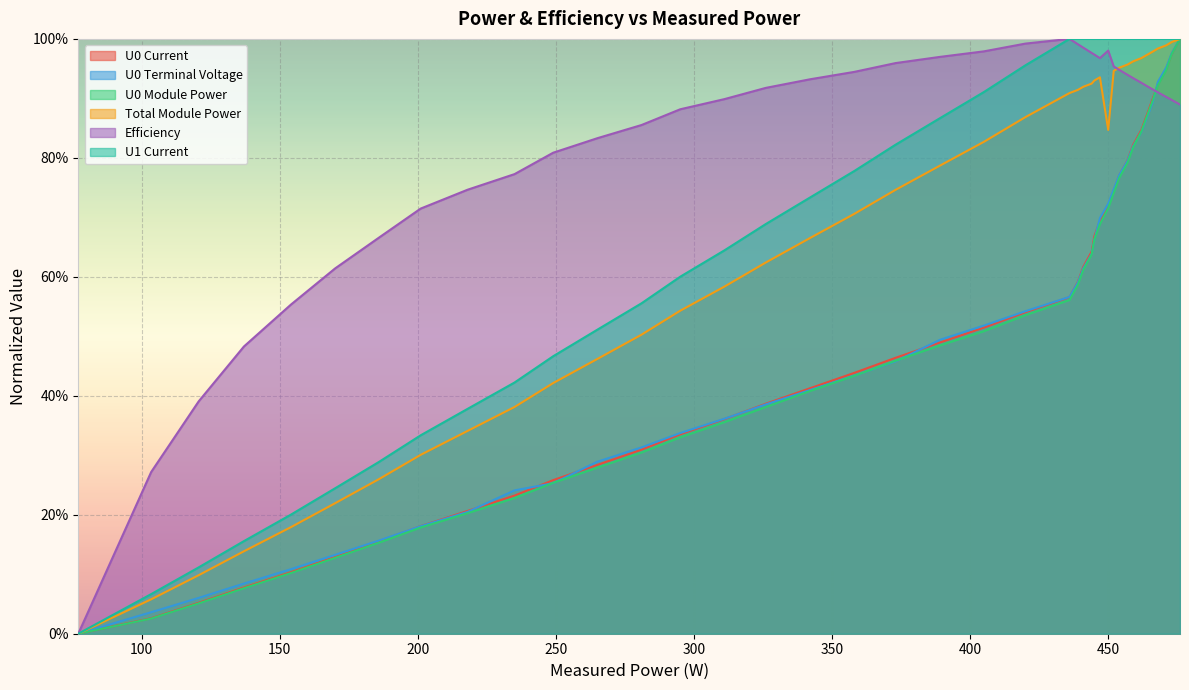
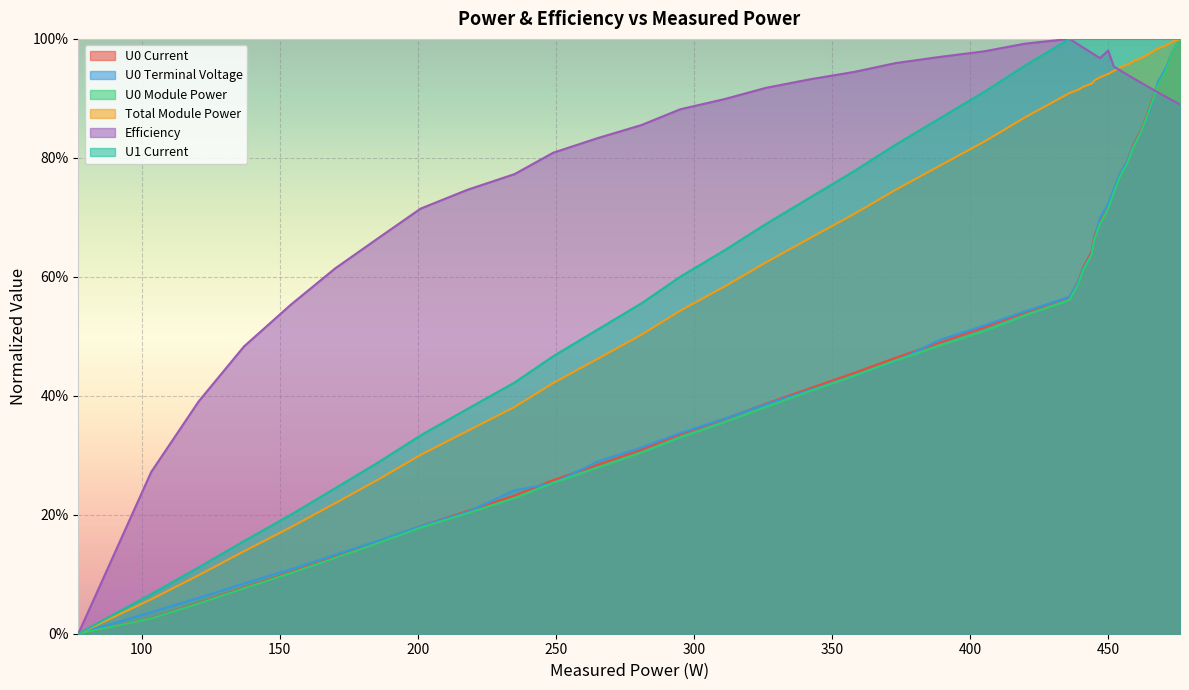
Total Module Power, 450: 85% -> 94%
